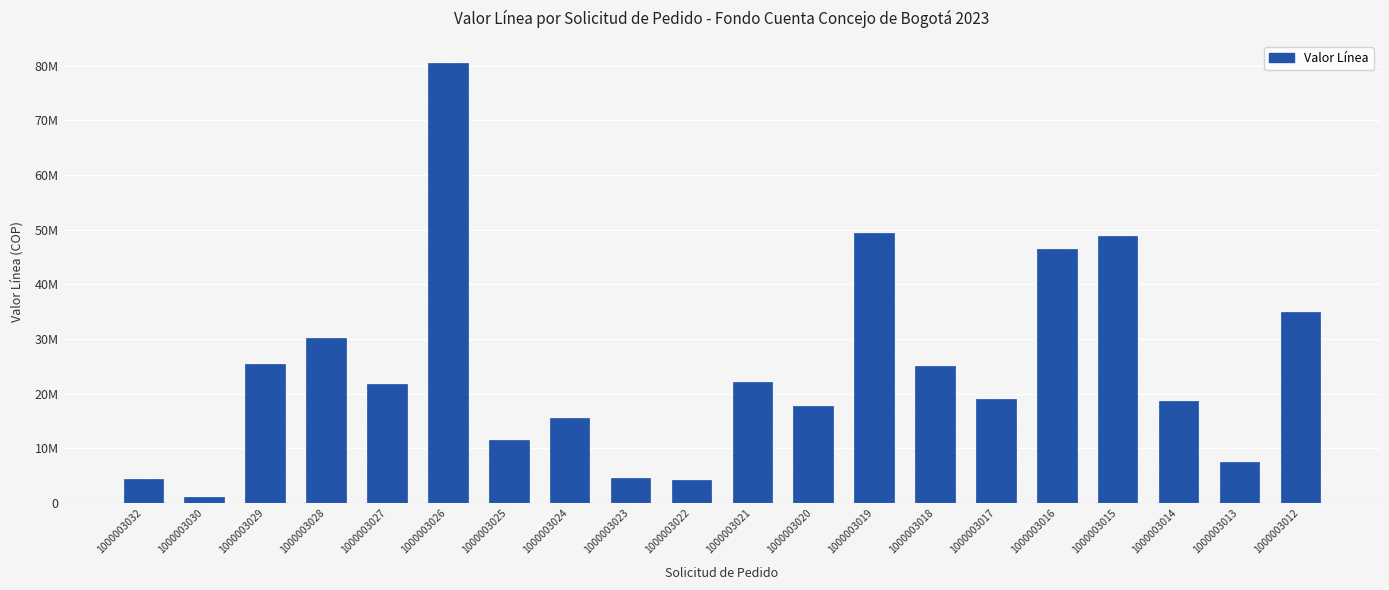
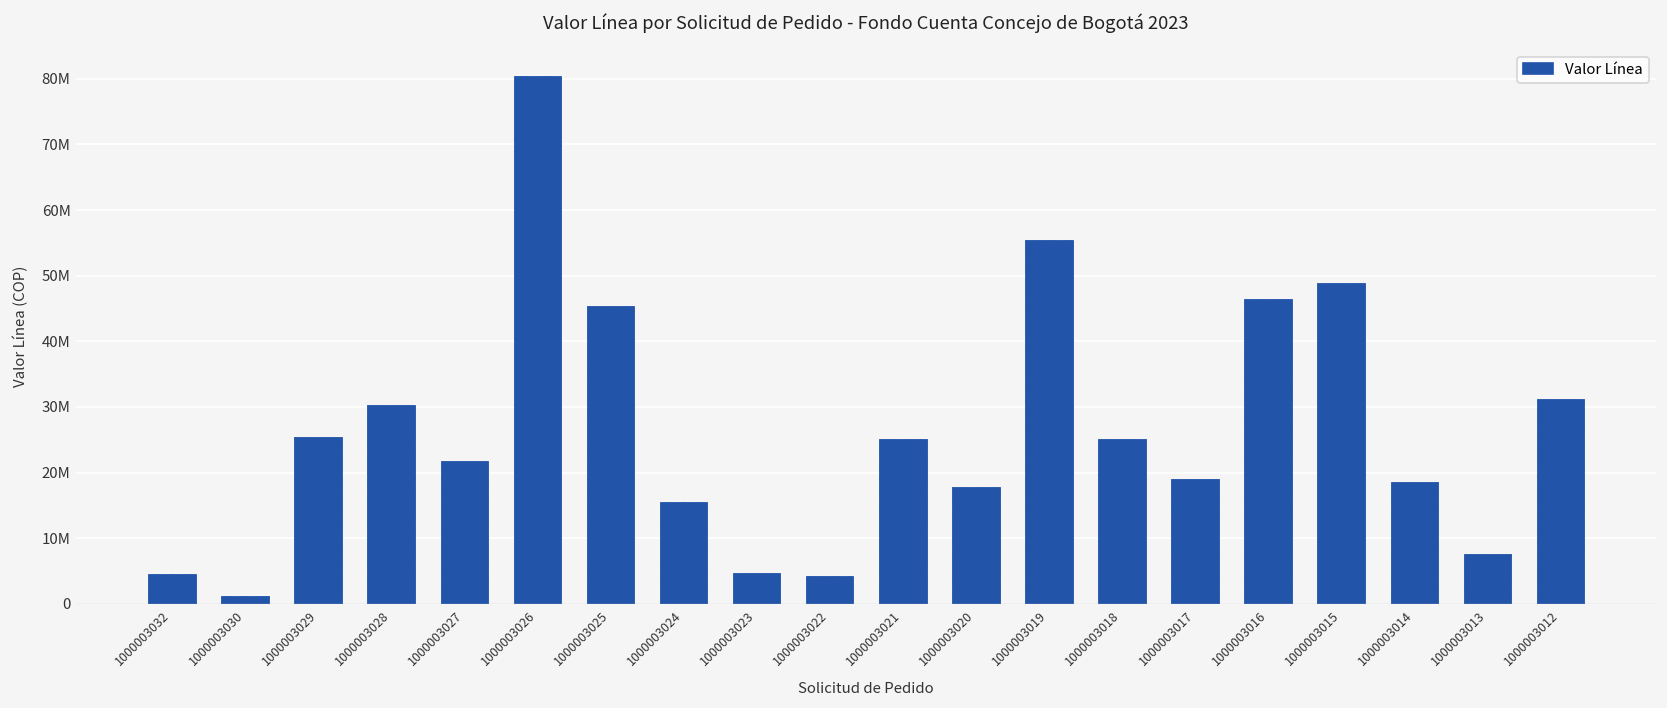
1000003025: 12000000 -> 45000000
1000003021: 22000000 -> 25000000
1000003019: 49000000 -> 55000000
1000003012: 35000000 -> 31000000
